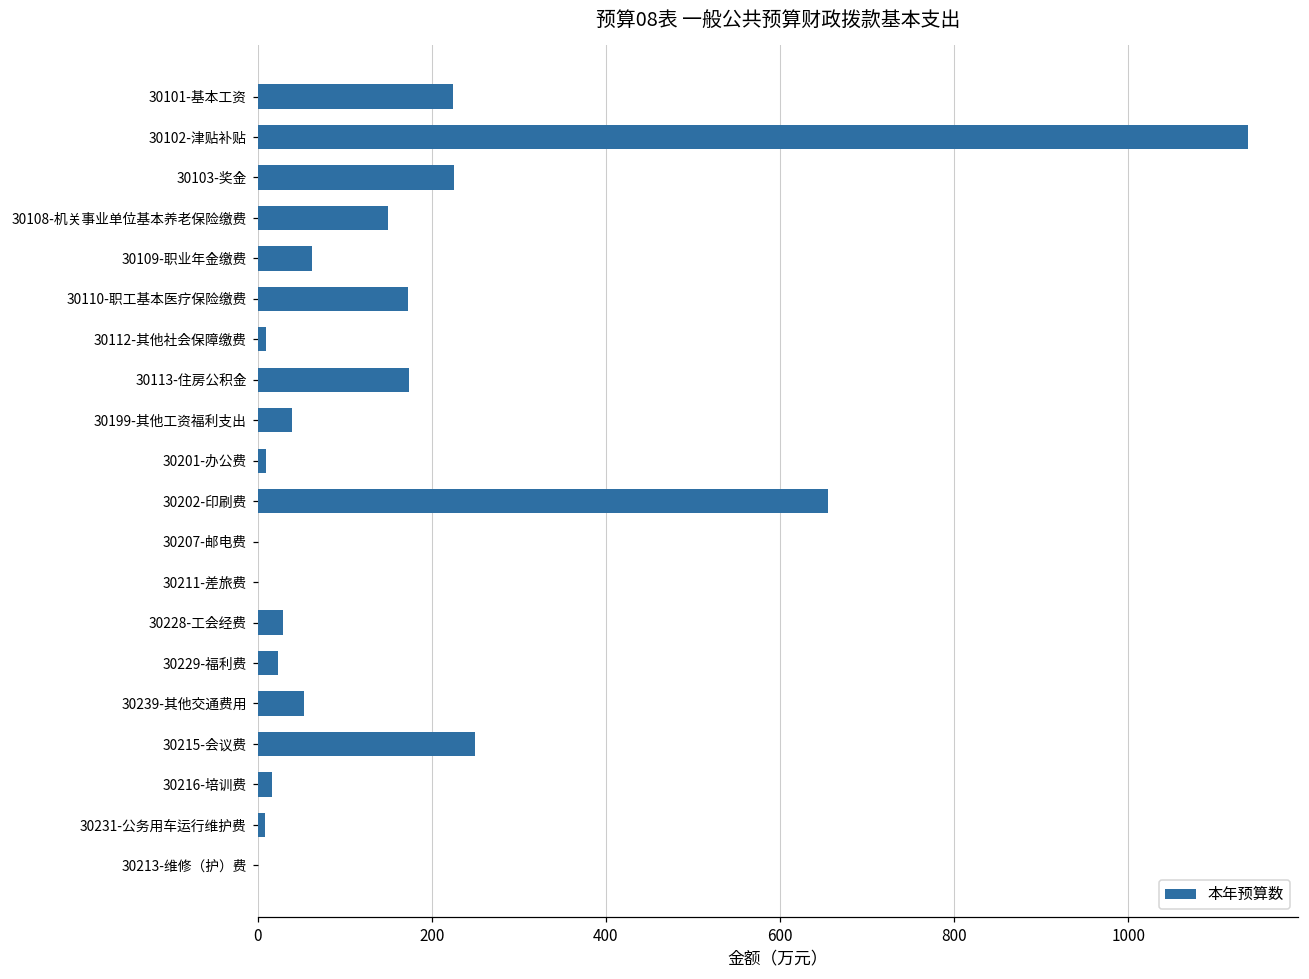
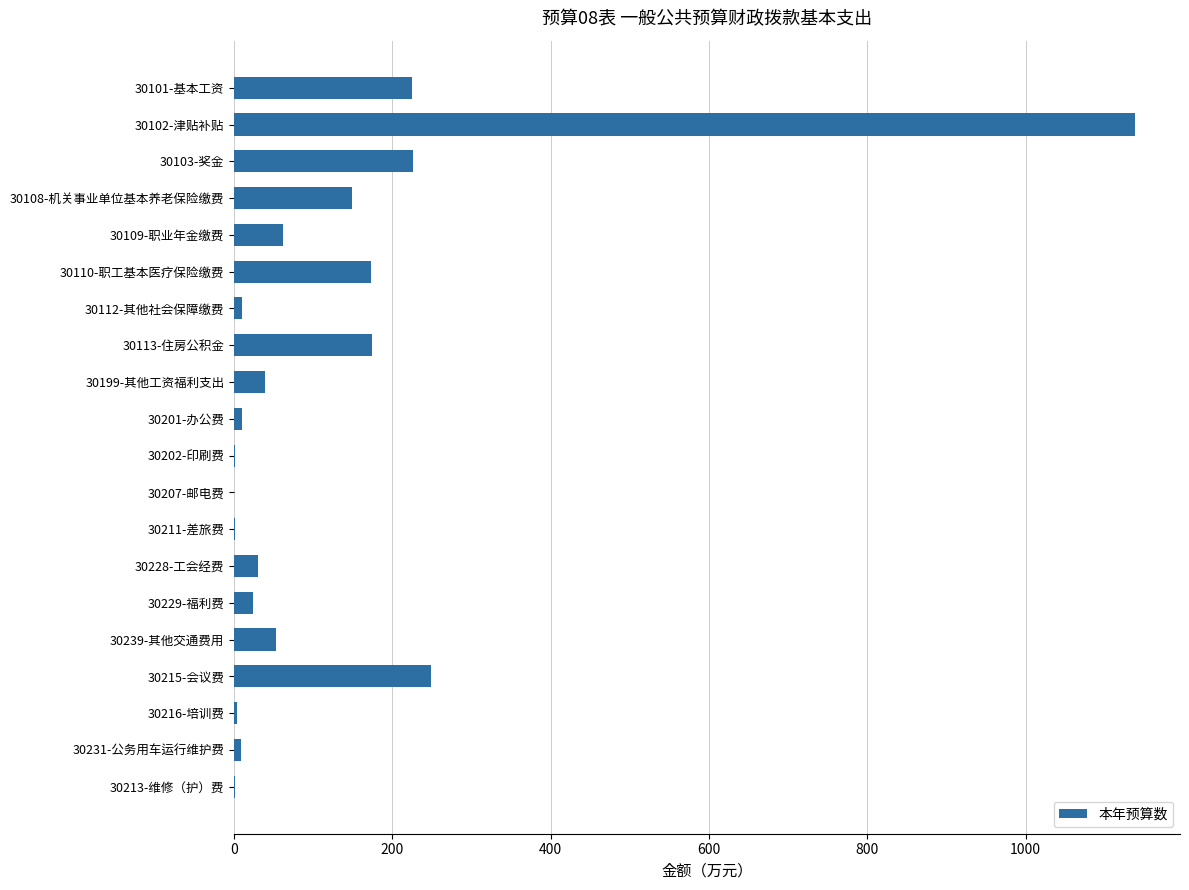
30202-印刷费: 660 -> 0
30216-培训费: 20 -> 0
